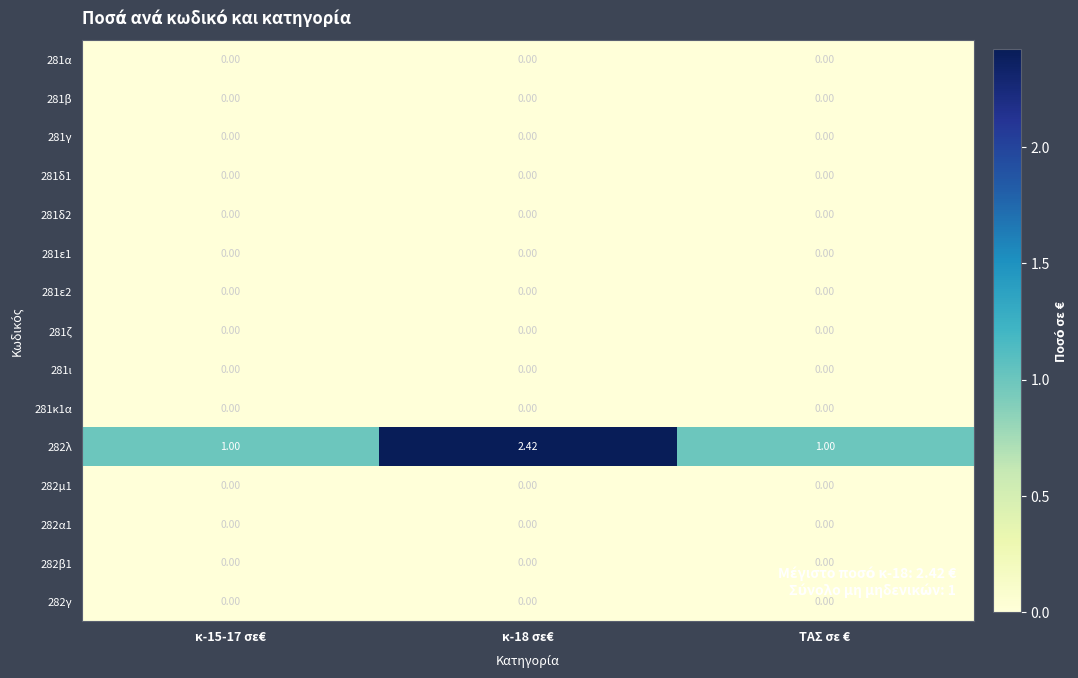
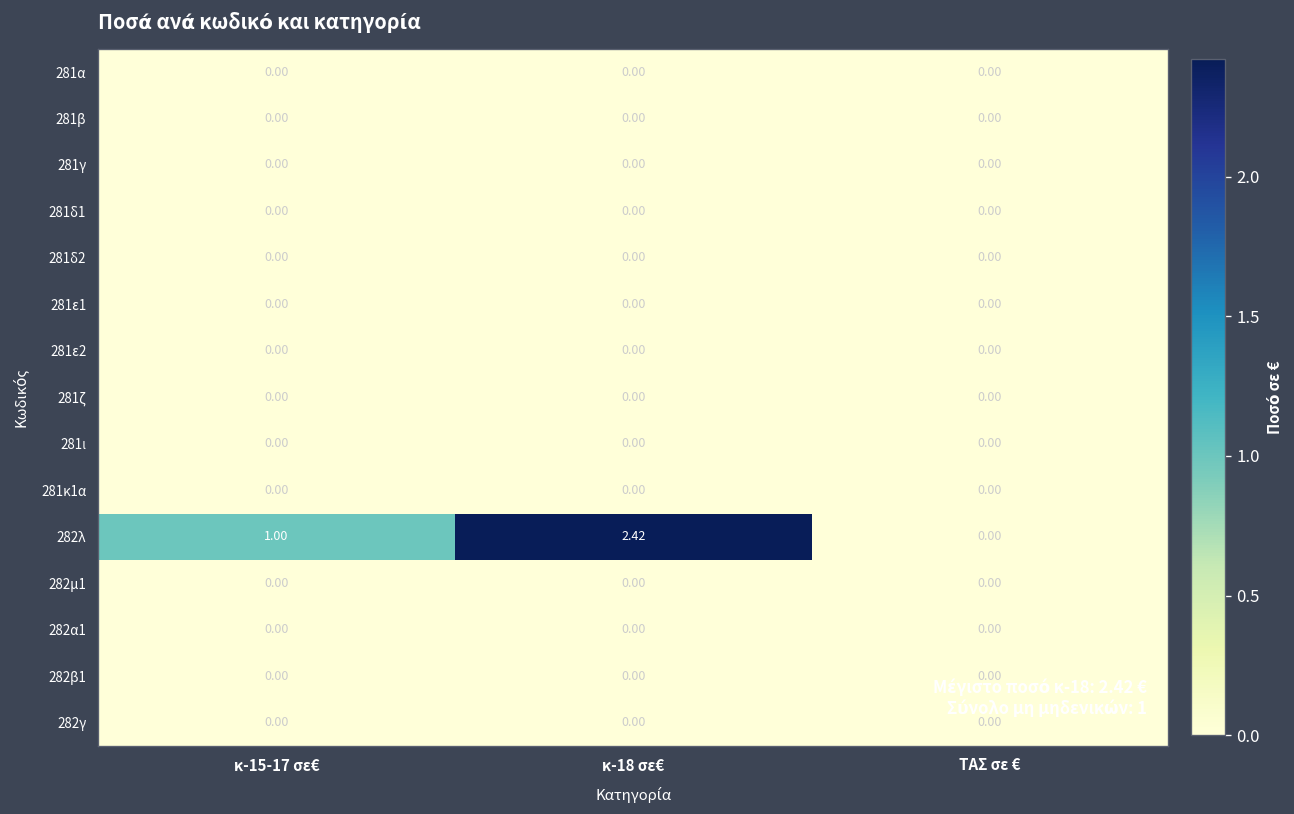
282λ, ΤΑΣ σε €: 1.00 -> 0.00
